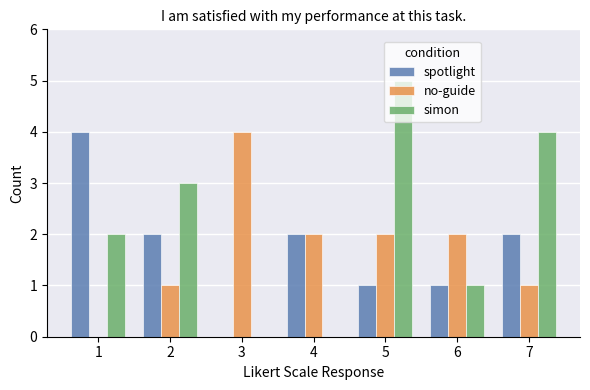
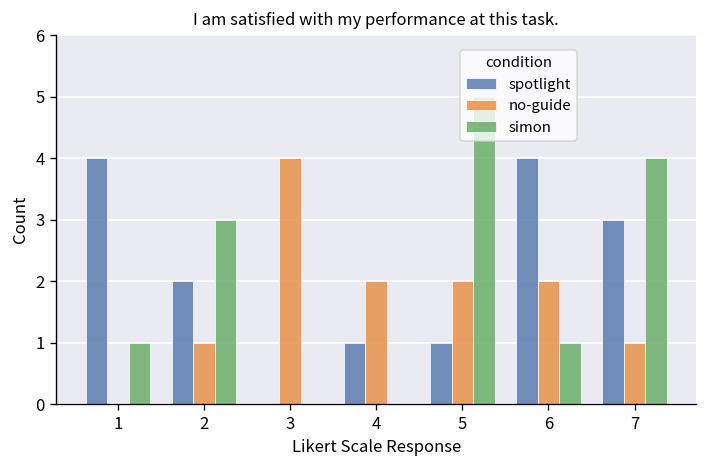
simon, 1: 2 -> 1
spotlight, 4: 2 -> 1
spotlight, 6: 1 -> 4
spotlight, 7: 2 -> 3
